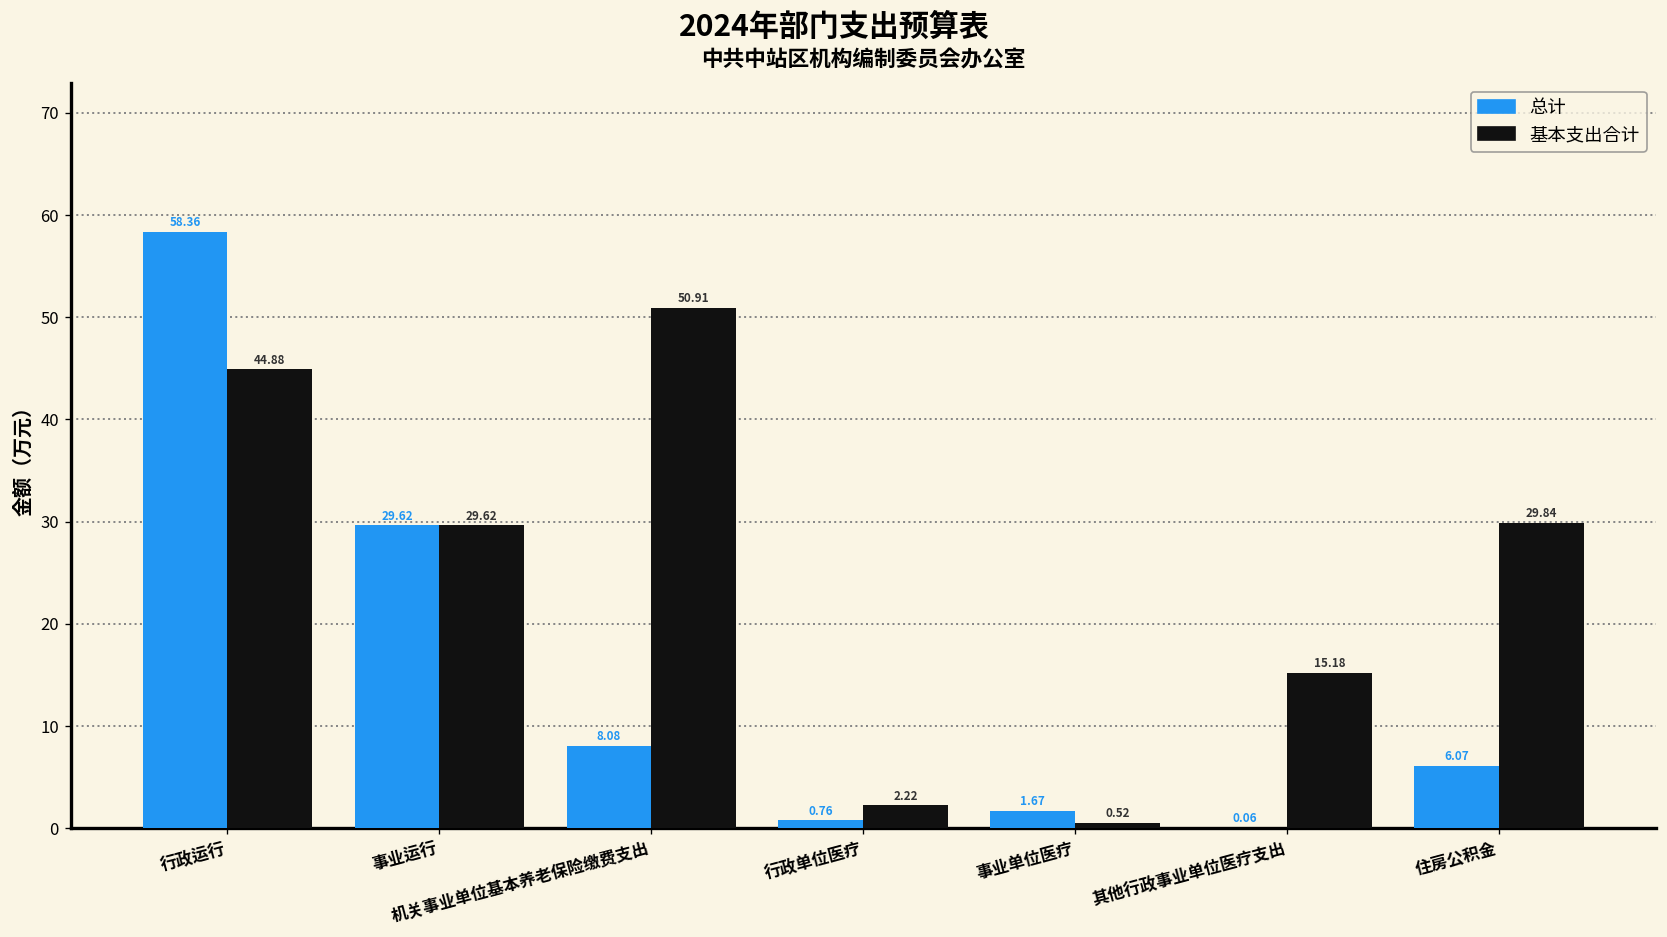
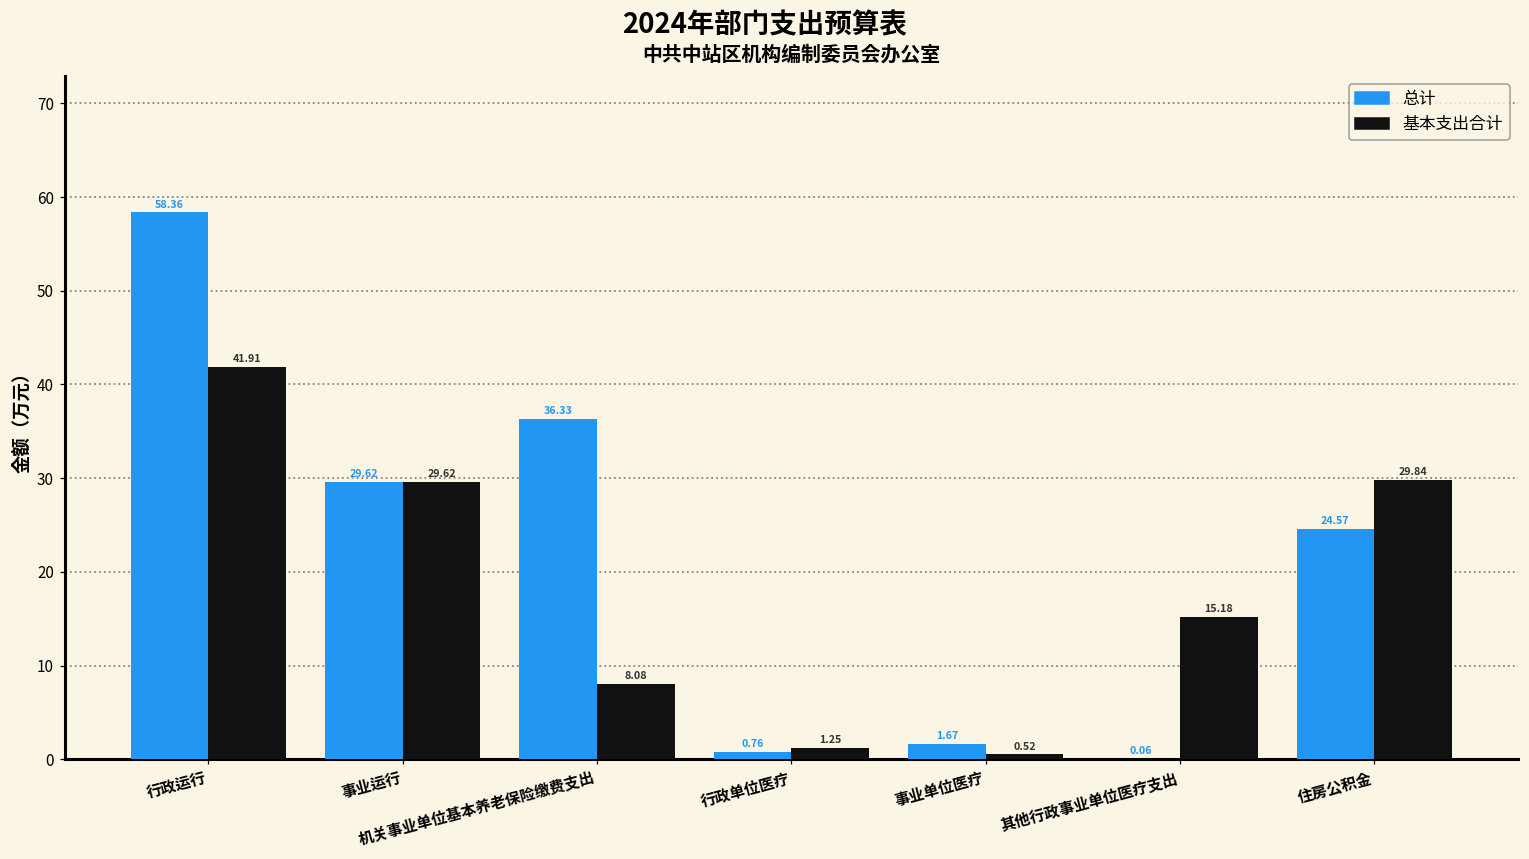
基本支出合计, 行政运行: 44.88 -> 41.91
总计, 机关事业单位基本养老保险缴费支出: 8.08 -> 36.33
基本支出合计, 机关事业单位基本养老保险缴费支出: 50.91 -> 8.08
基本支出合计, 行政单位医疗: 2.22 -> 1.25
总计, 住房公积金: 6.07 -> 24.57
